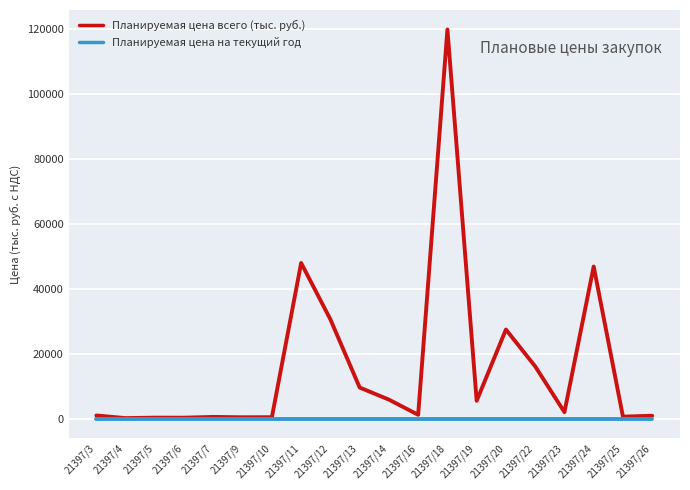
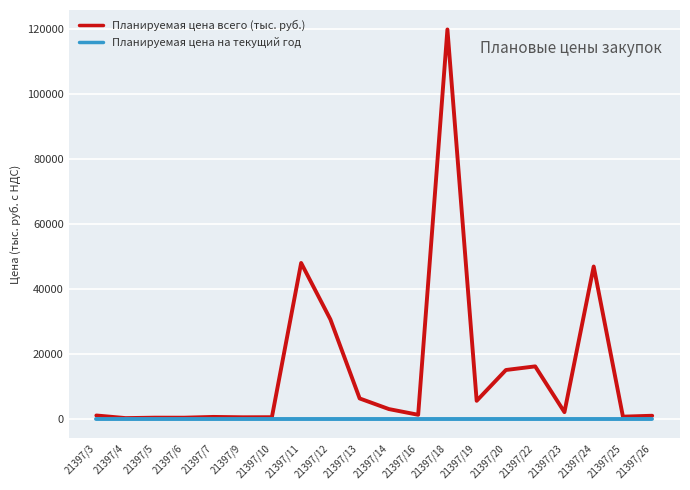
Планируемая цена всего (тыс. руб.), 21397/13: 10000 -> 6000
Планируемая цена всего (тыс. руб.), 21397/14: 6000 -> 3000
Планируемая цена всего (тыс. руб.), 21397/20: 27000 -> 15000
